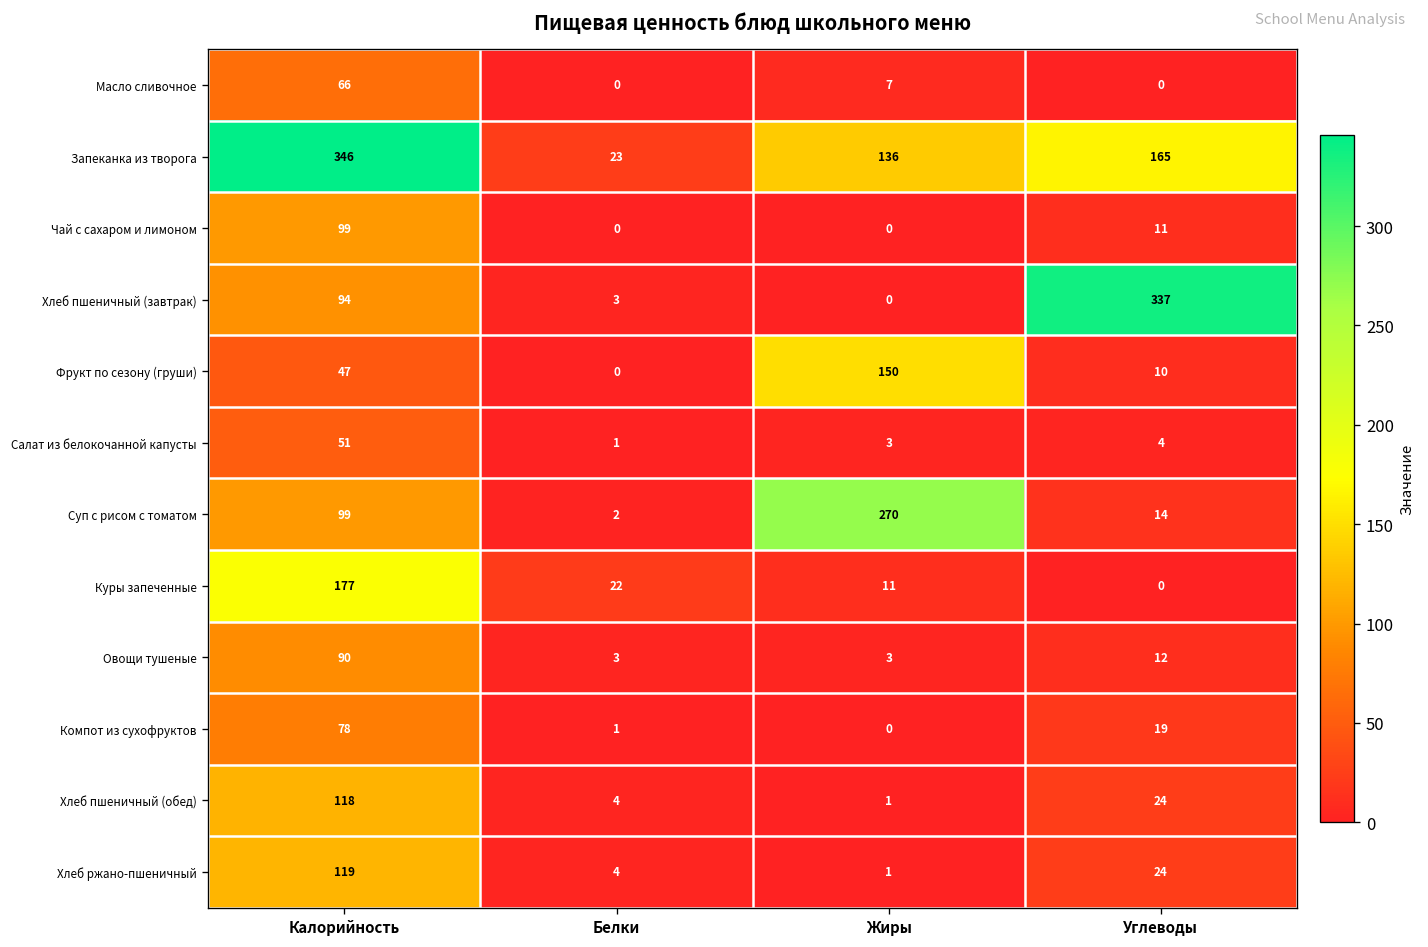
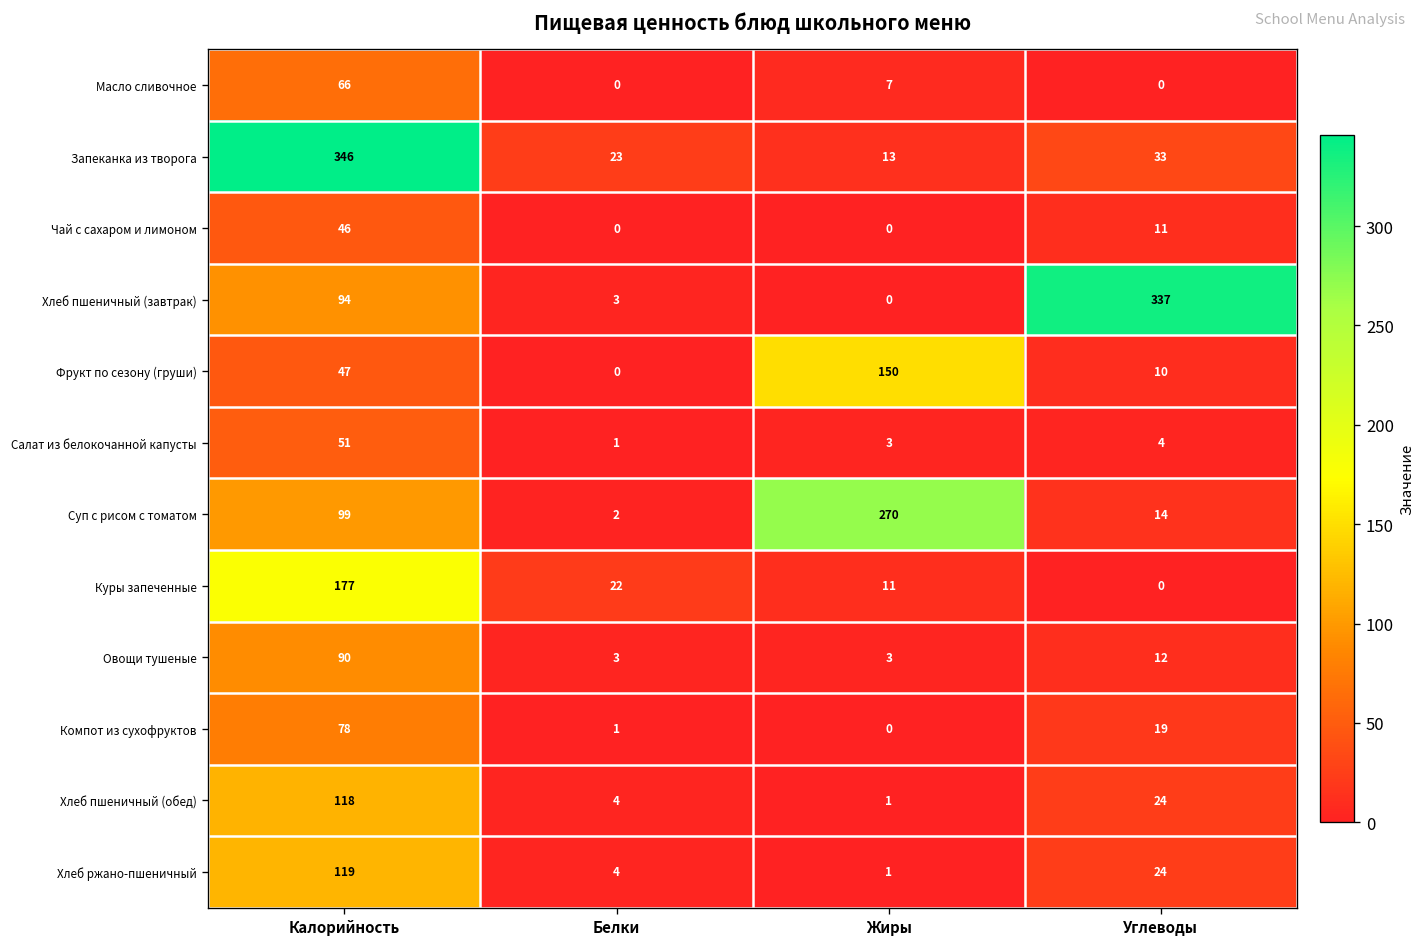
Запеканка из творога, Жиры: 136 -> 13
Запеканка из творога, Углеводы: 165 -> 33
Чай с сахаром и лимоном, Калорийность: 99 -> 46
